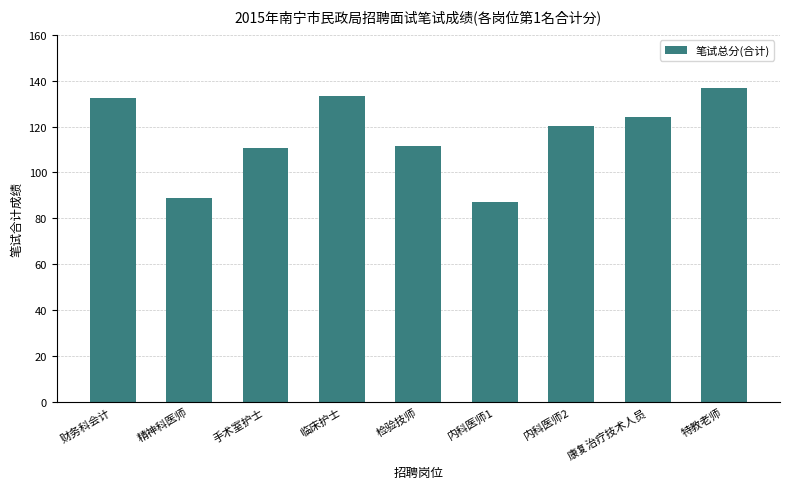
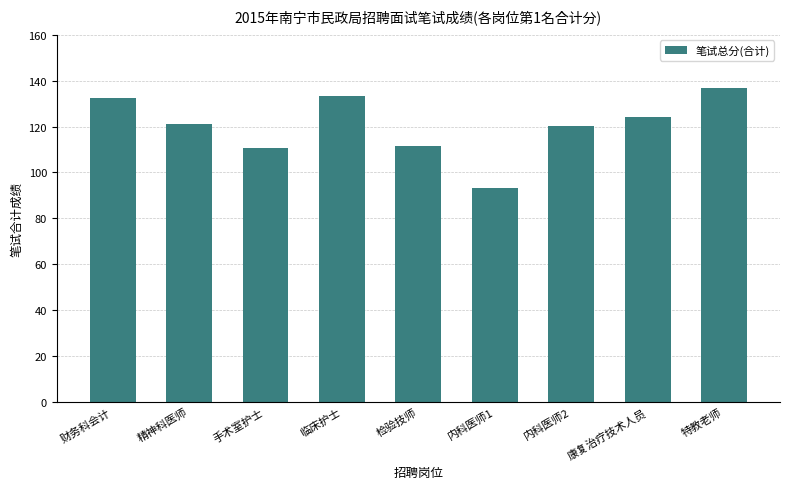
精神科医师: 89 -> 121
内科医师1: 87 -> 93
